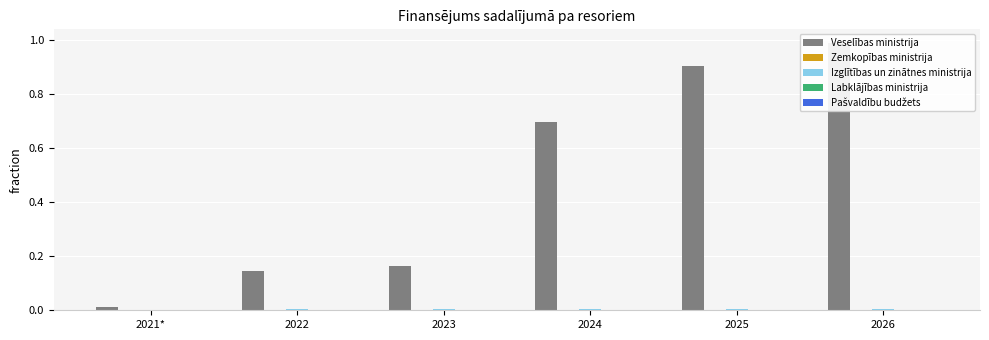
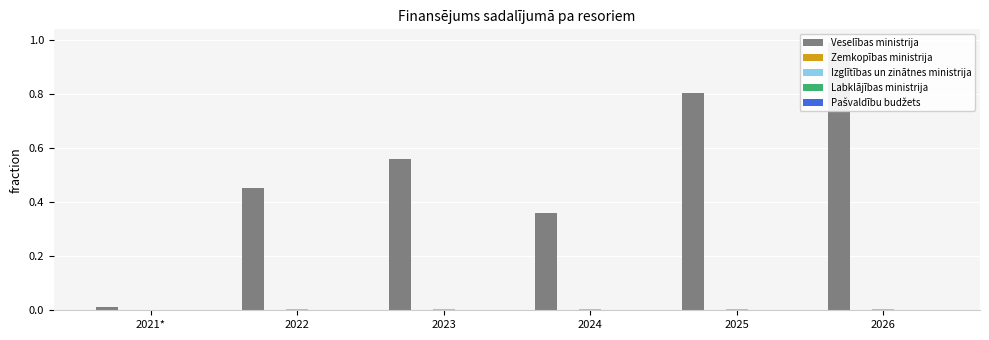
Veselības ministrija, 2022: 0.15 -> 0.45
Veselības ministrija, 2023: 0.16 -> 0.56
Veselības ministrija, 2024: 0.70 -> 0.36
Veselības ministrija, 2025: 0.90 -> 0.80
